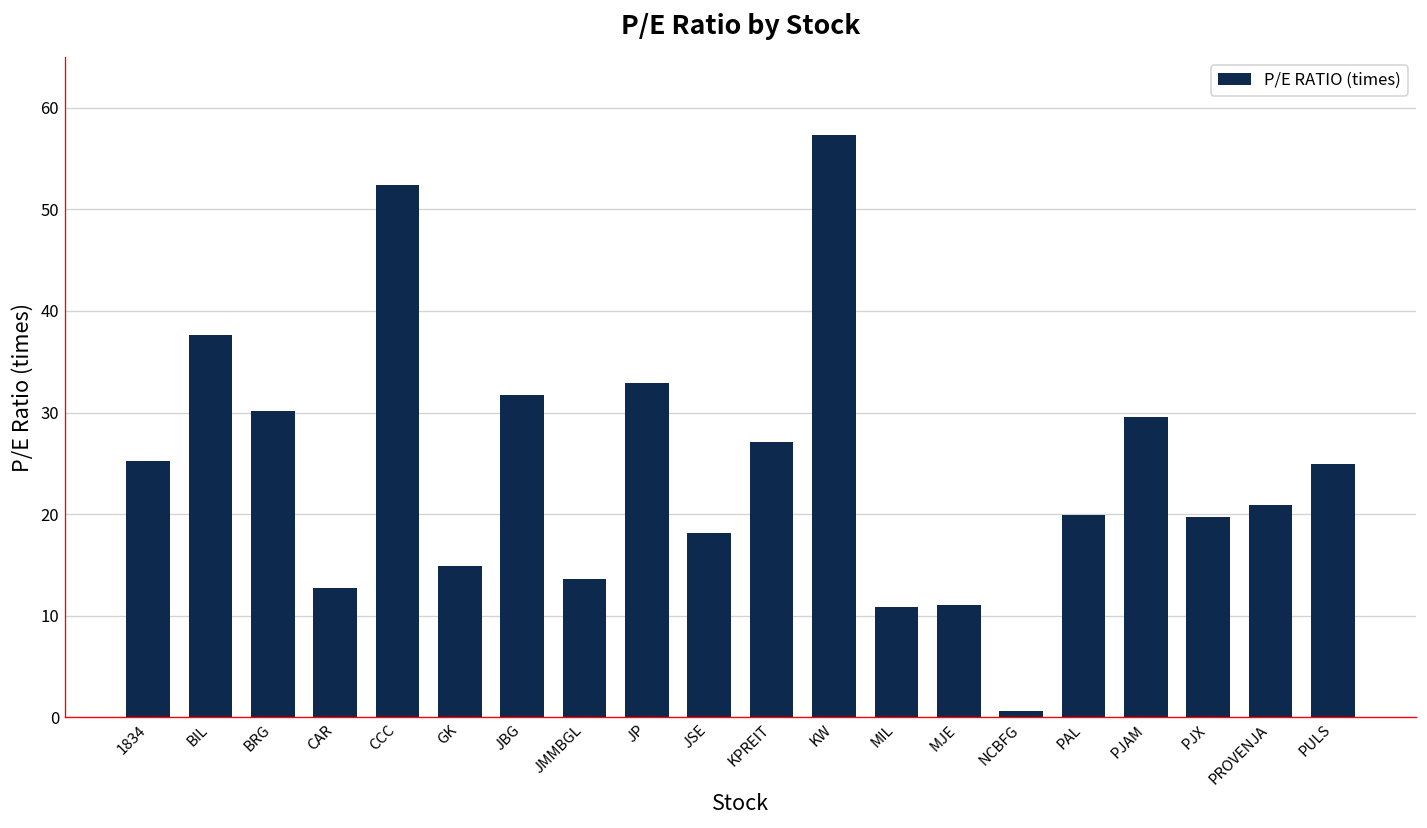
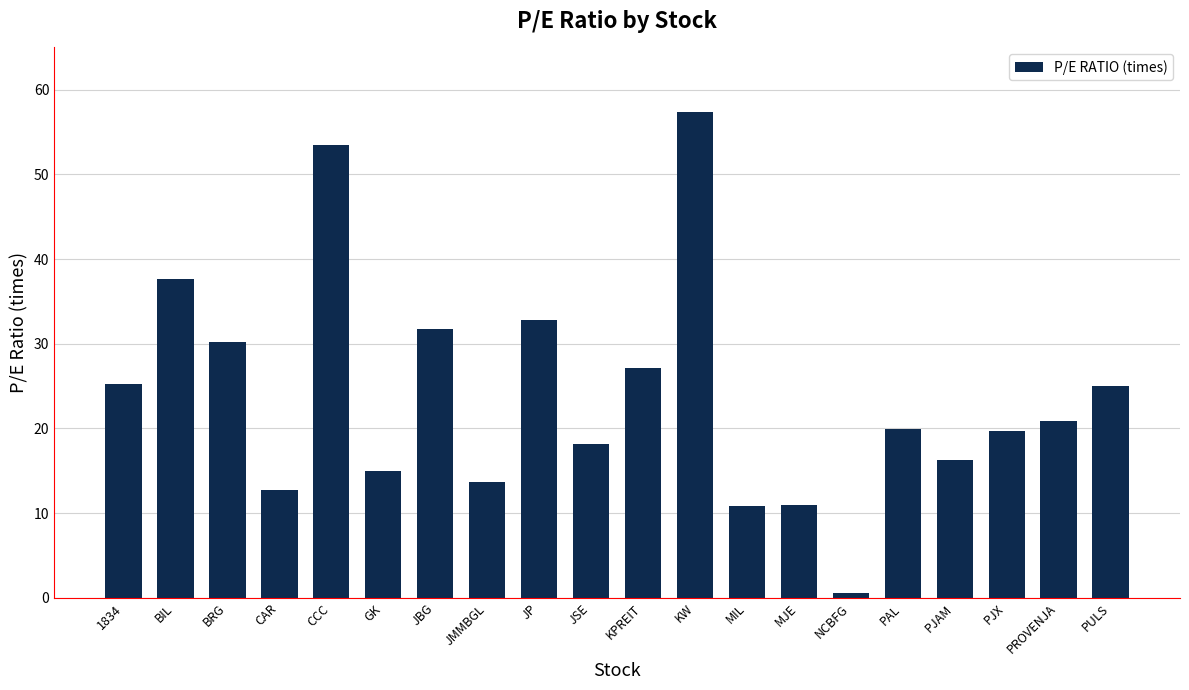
CCC: 52 -> 53
PJAM: 30 -> 16
